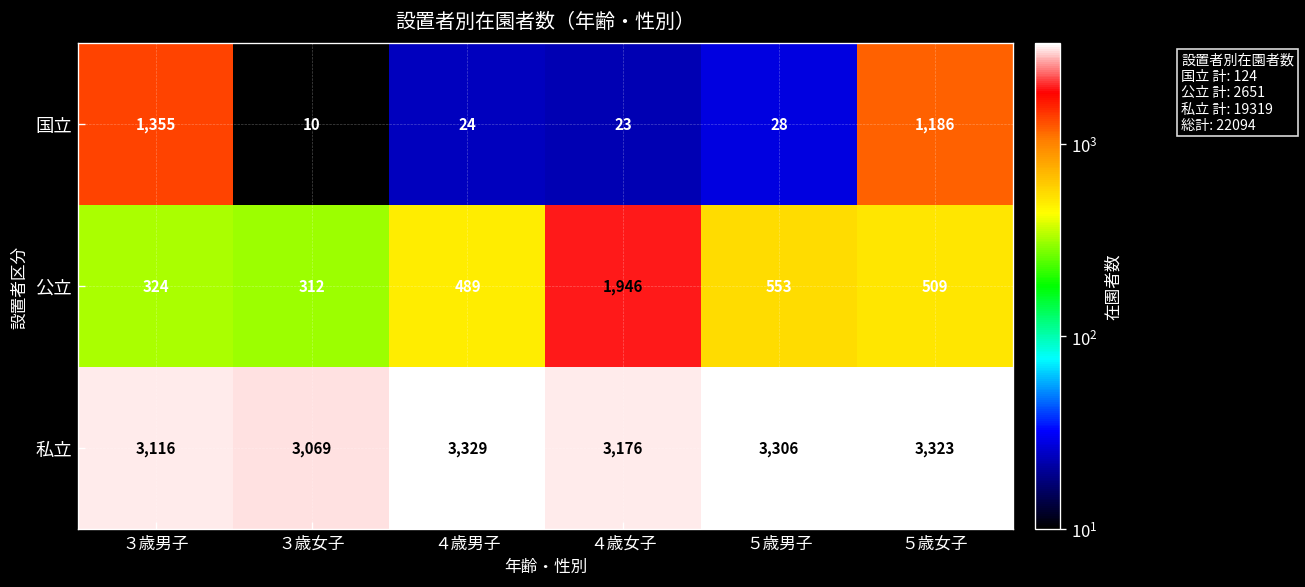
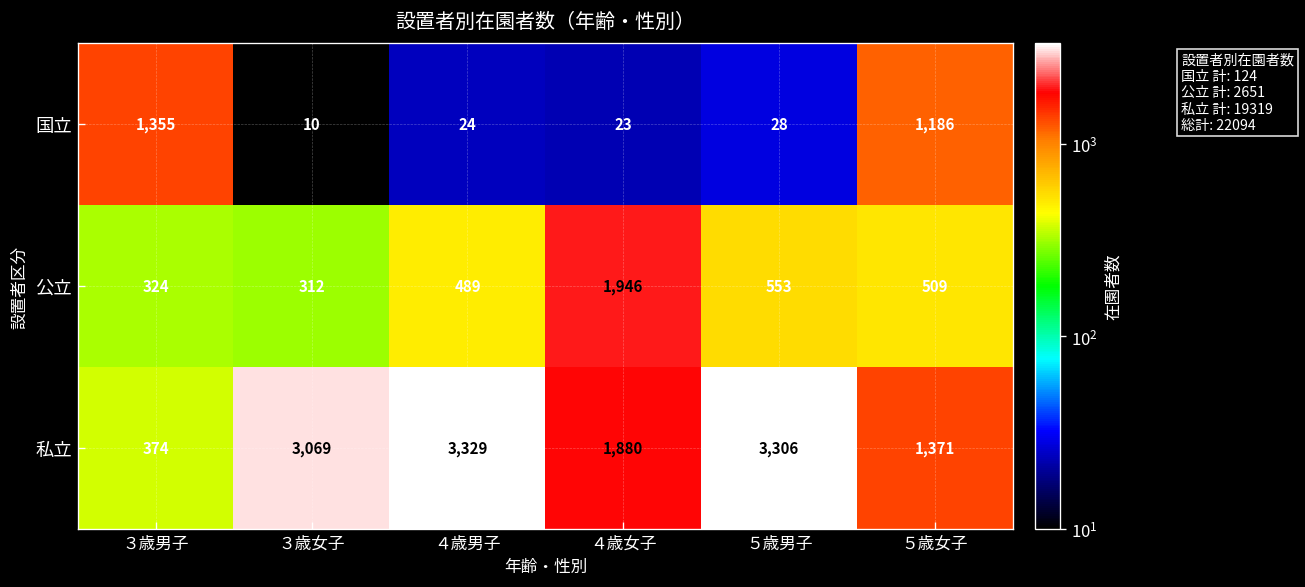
私立, ３歳男子: 3,116 -> 374
私立, ４歳女子: 3,176 -> 1,880
私立, ５歳女子: 3,323 -> 1,371
